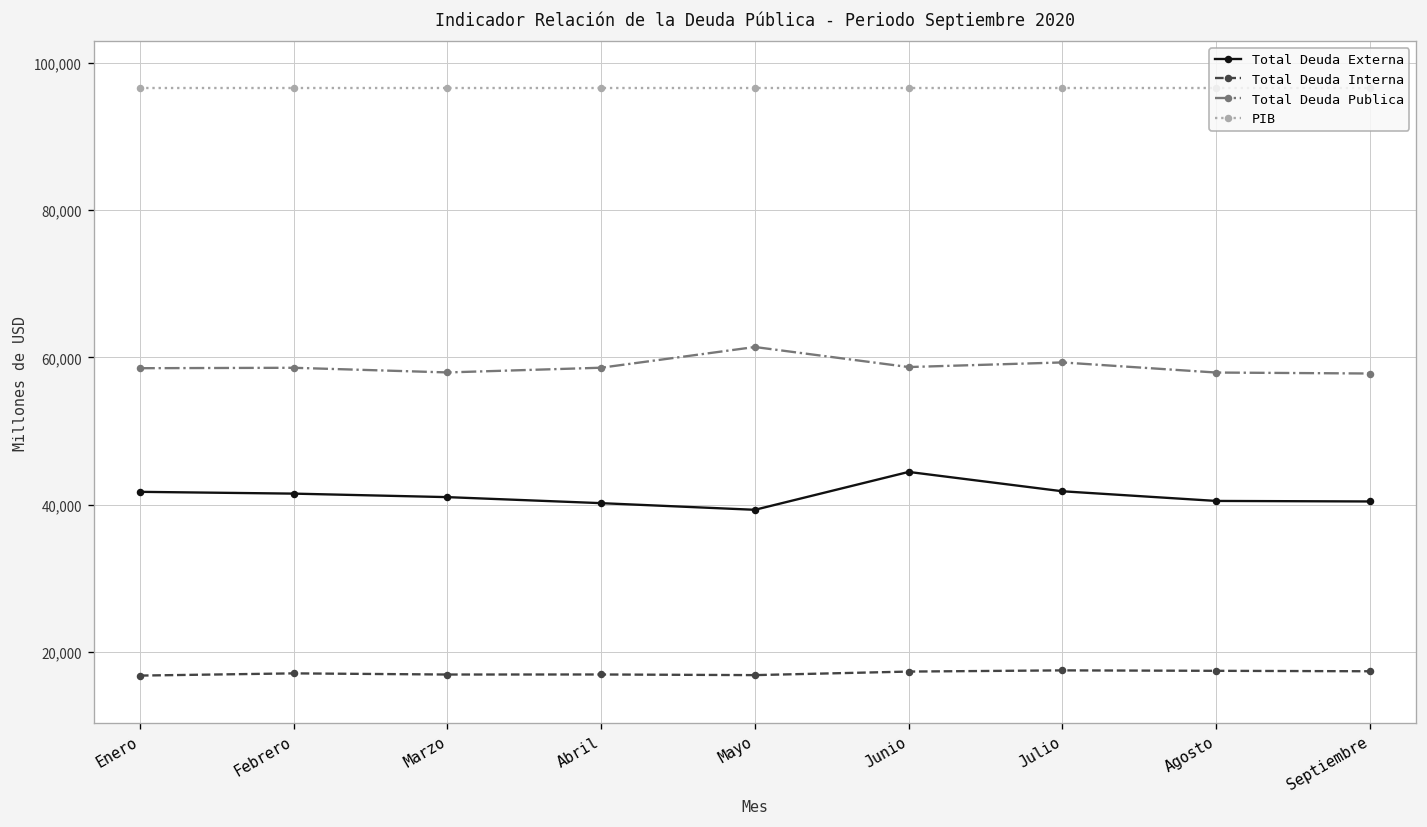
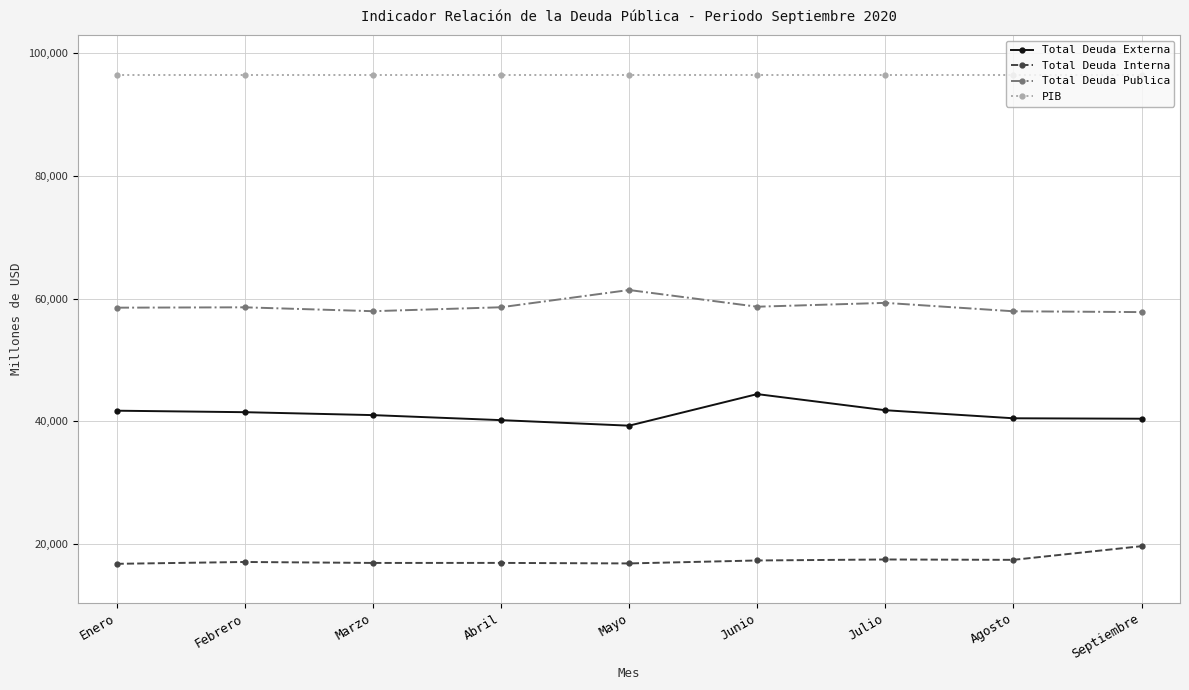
Total Deuda Interna, Septiembre: 17,000 -> 20,000
